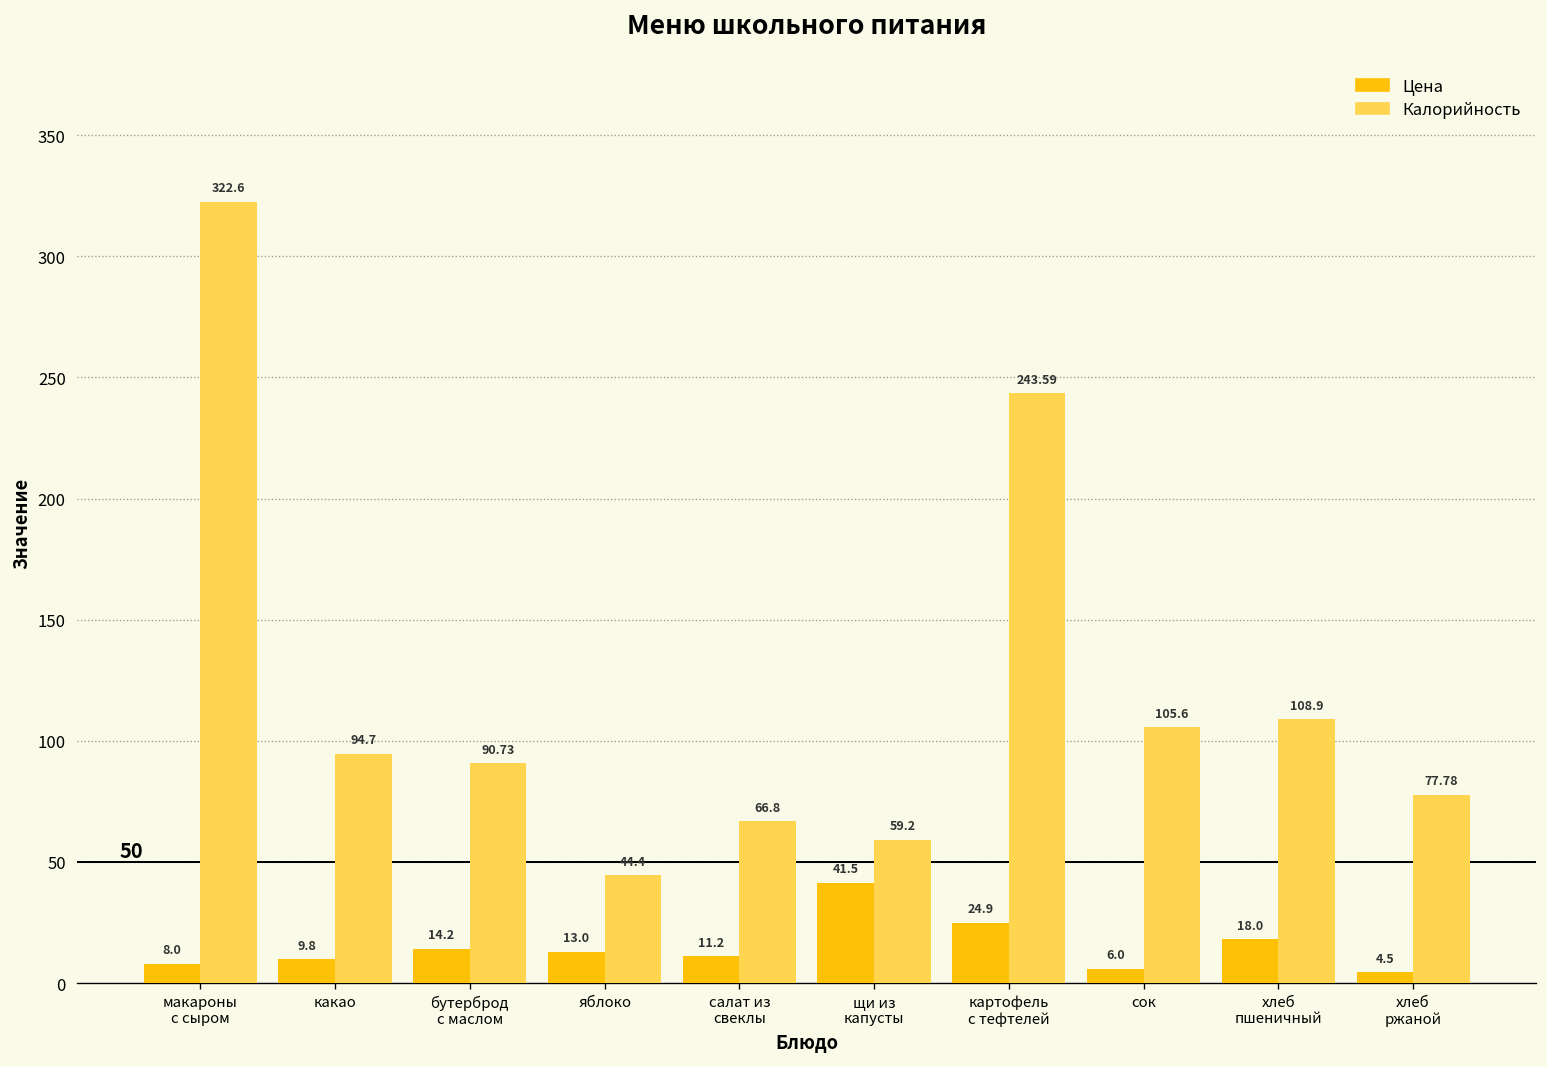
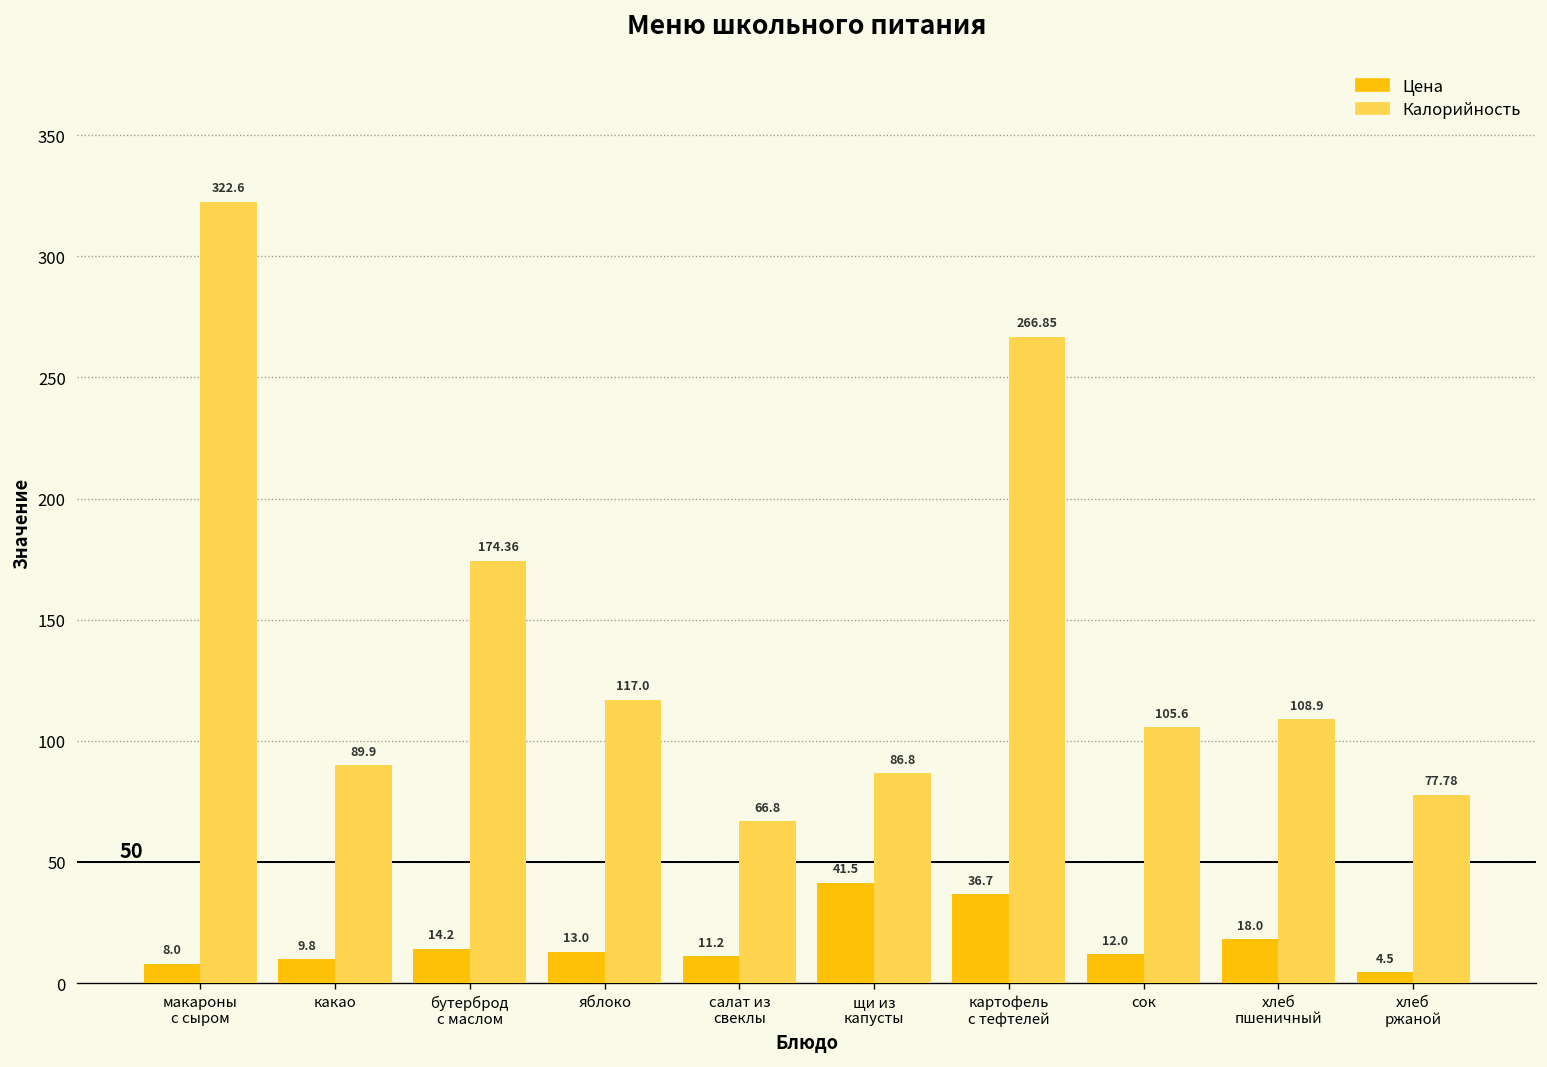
Калорийность, какао: 94.7 -> 89.9
Калорийность, бутерброд с маслом: 90.73 -> 174.36
Калорийность, яблоко: 44.4 -> 117.0
Калорийность, щи из капусты: 59.2 -> 86.8
Цена, картофель с тефтелей: 24.9 -> 36.7
Калорийность, картофель с тефтелей: 243.59 -> 266.85
Цена, сок: 6.0 -> 12.0
